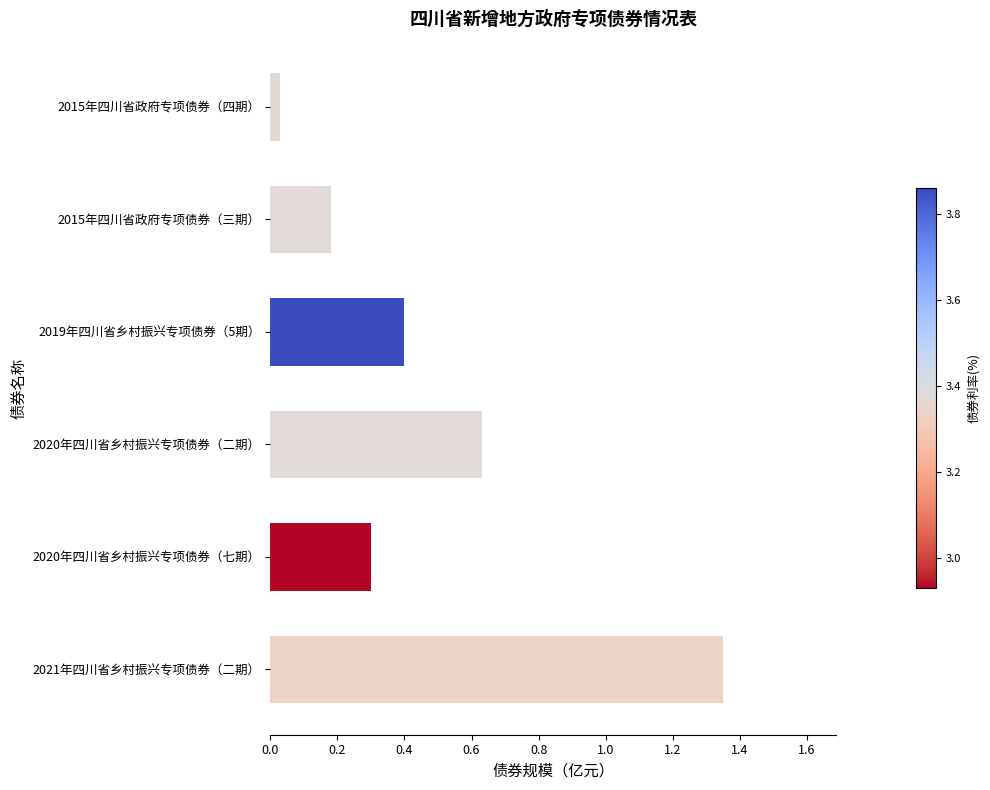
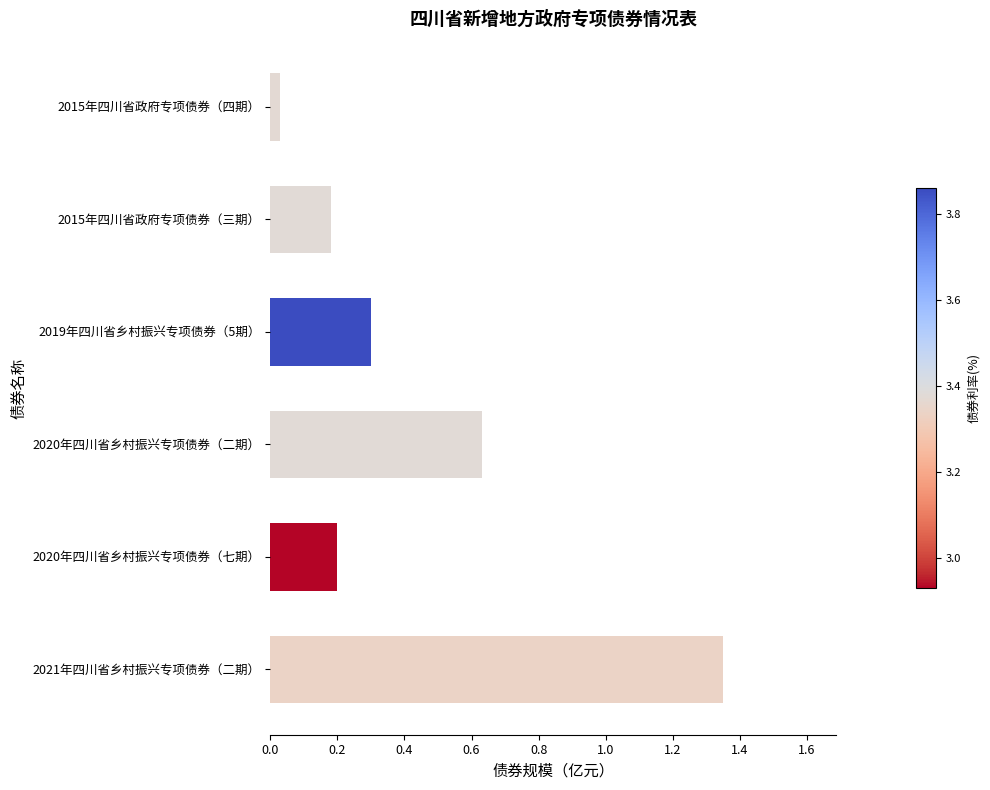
2019年四川省乡村振兴专项债券（5期）: 0.4 -> 0.3
2020年四川省乡村振兴专项债券（七期）: 0.3 -> 0.2
